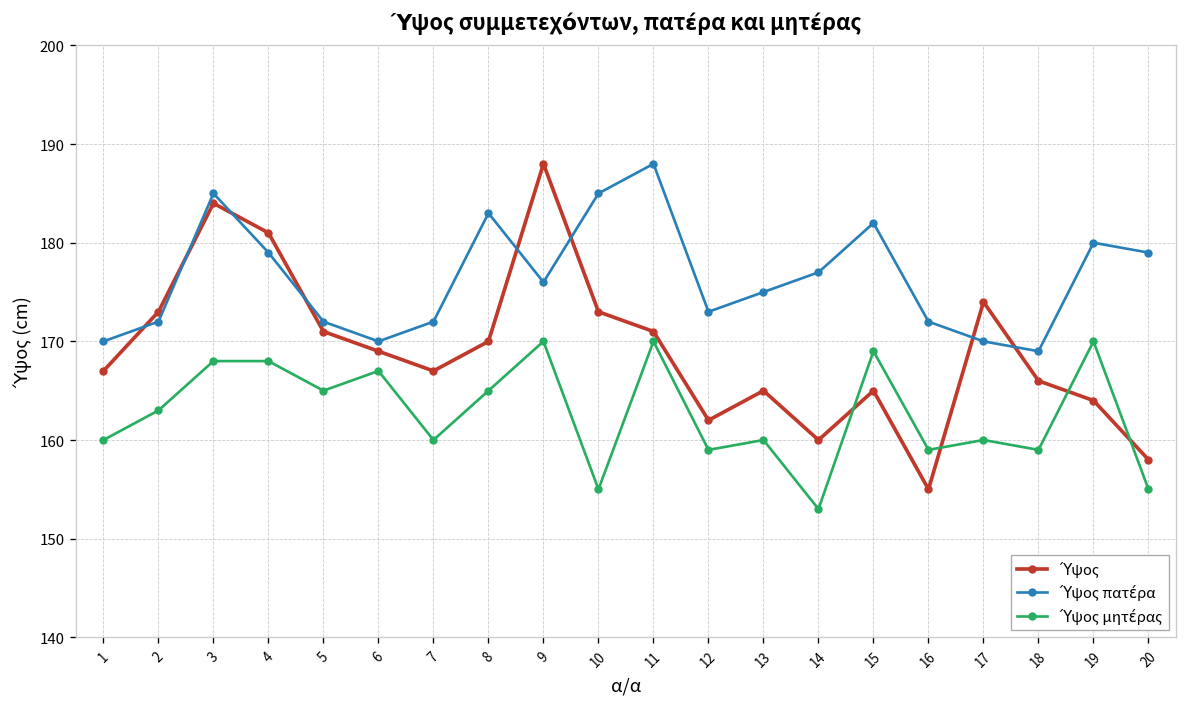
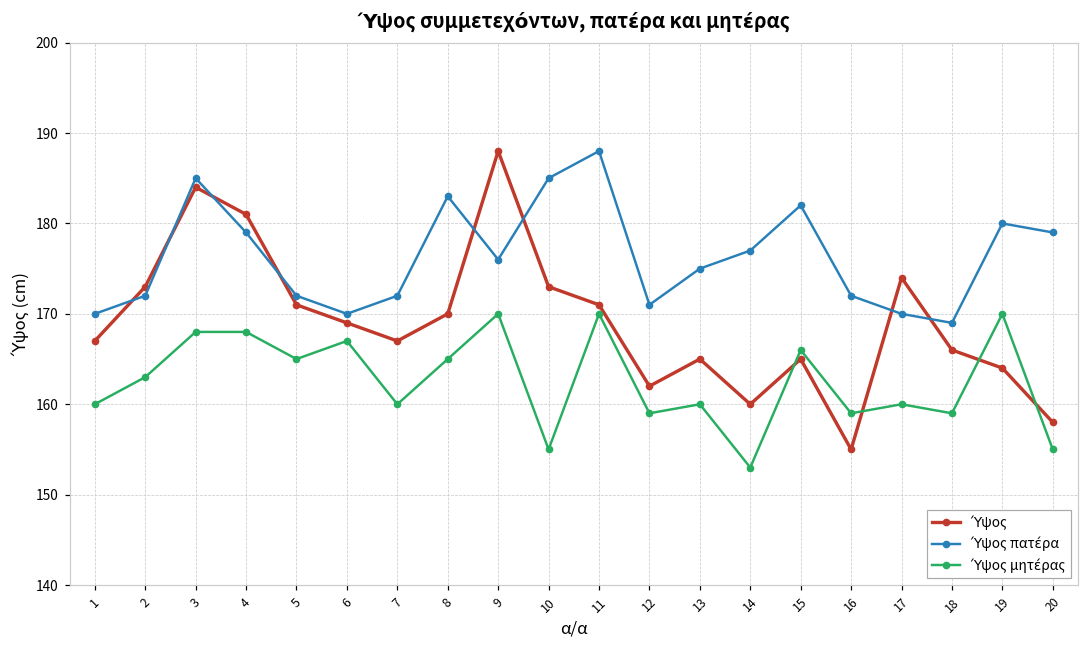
Ύψος πατέρα, 12: 173 -> 171
Ύψος μητέρας, 15: 169 -> 166
